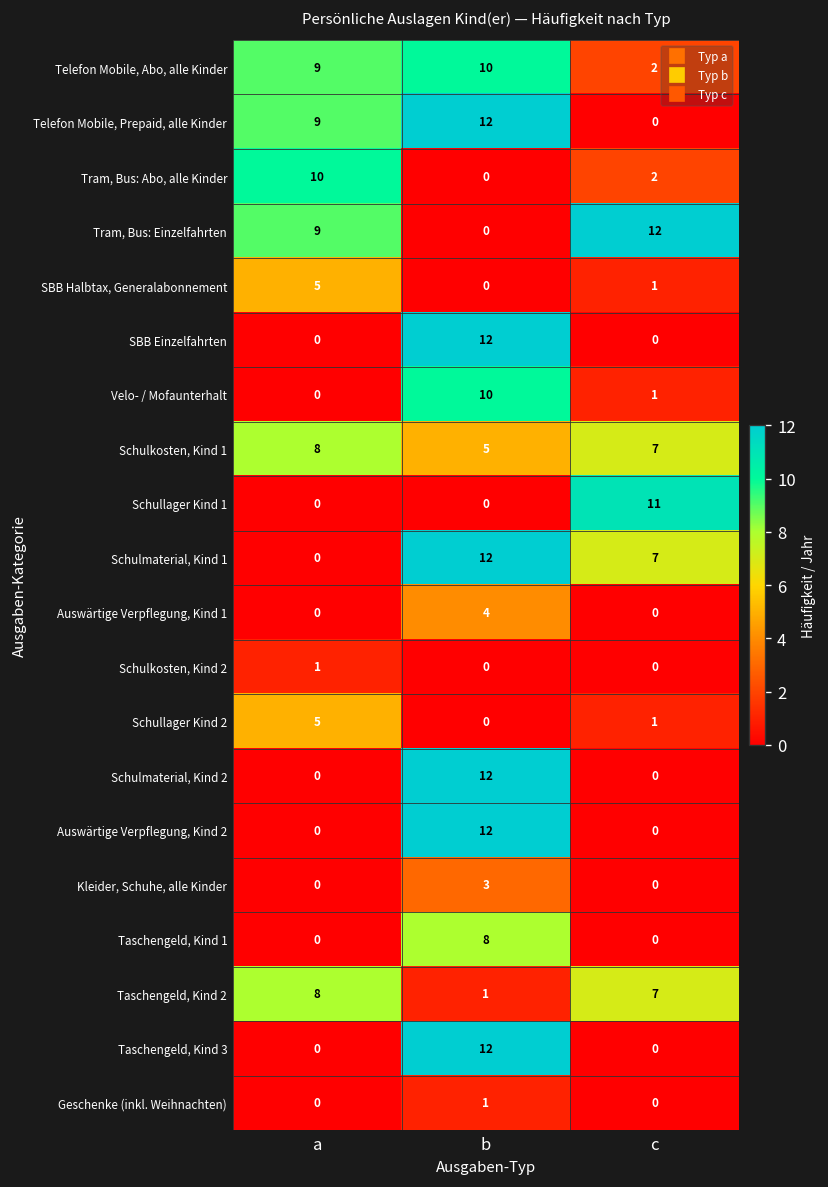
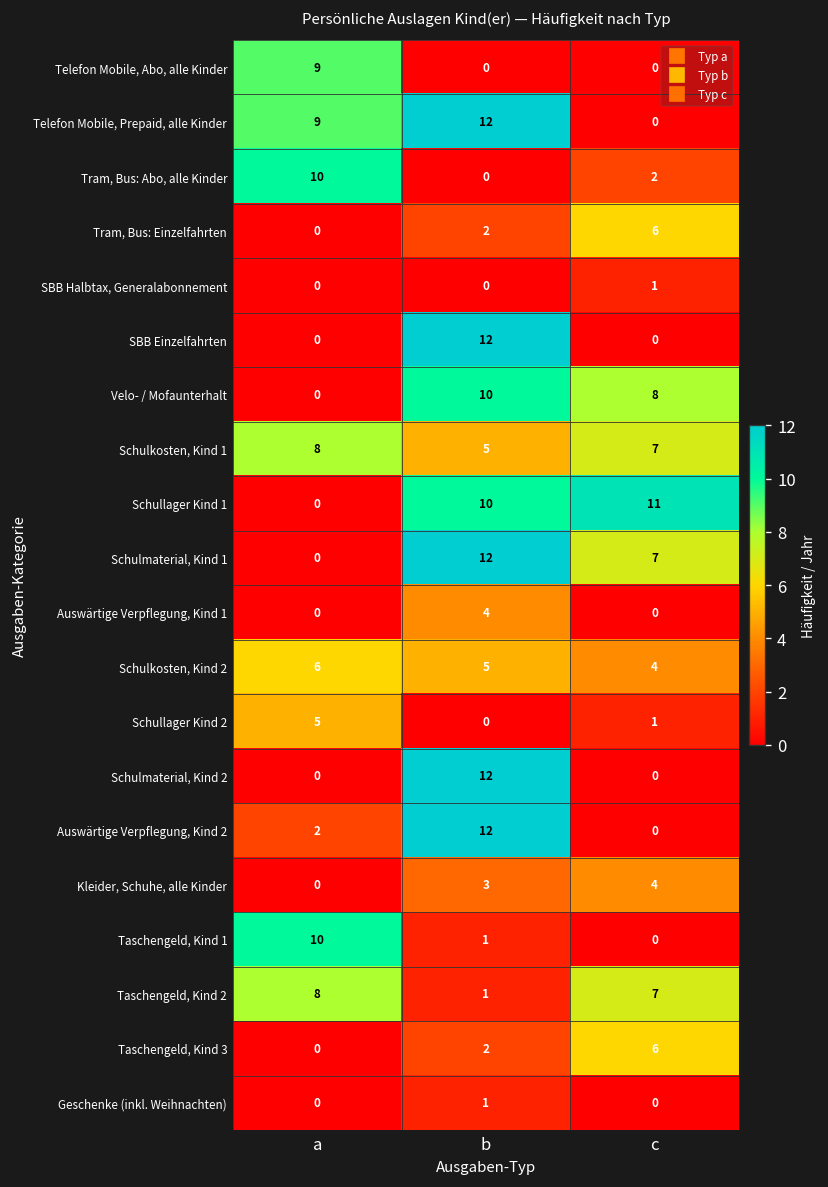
Telefon Mobile, Abo, alle Kinder, b: 10 -> 0
Telefon Mobile, Abo, alle Kinder, c: 2 -> 0
Tram, Bus: Einzelfahrten, a: 9 -> 0
Tram, Bus: Einzelfahrten, b: 0 -> 2
Tram, Bus: Einzelfahrten, c: 12 -> 6
SBB Halbtax, Generalabonnement, a: 5 -> 0
Velo- / Mofaunterhalt, c: 1 -> 8
Schullager Kind 1, b: 0 -> 10
Schulkosten, Kind 2, a: 1 -> 6
Schulkosten, Kind 2, b: 0 -> 5
Schulkosten, Kind 2, c: 0 -> 4
Auswärtige Verpflegung, Kind 2, a: 0 -> 2
Kleider, Schuhe, alle Kinder, c: 0 -> 4
Taschengeld, Kind 1, a: 0 -> 10
Taschengeld, Kind 1, b: 8 -> 1
Taschengeld, Kind 3, b: 12 -> 2
Taschengeld, Kind 3, c: 0 -> 6
